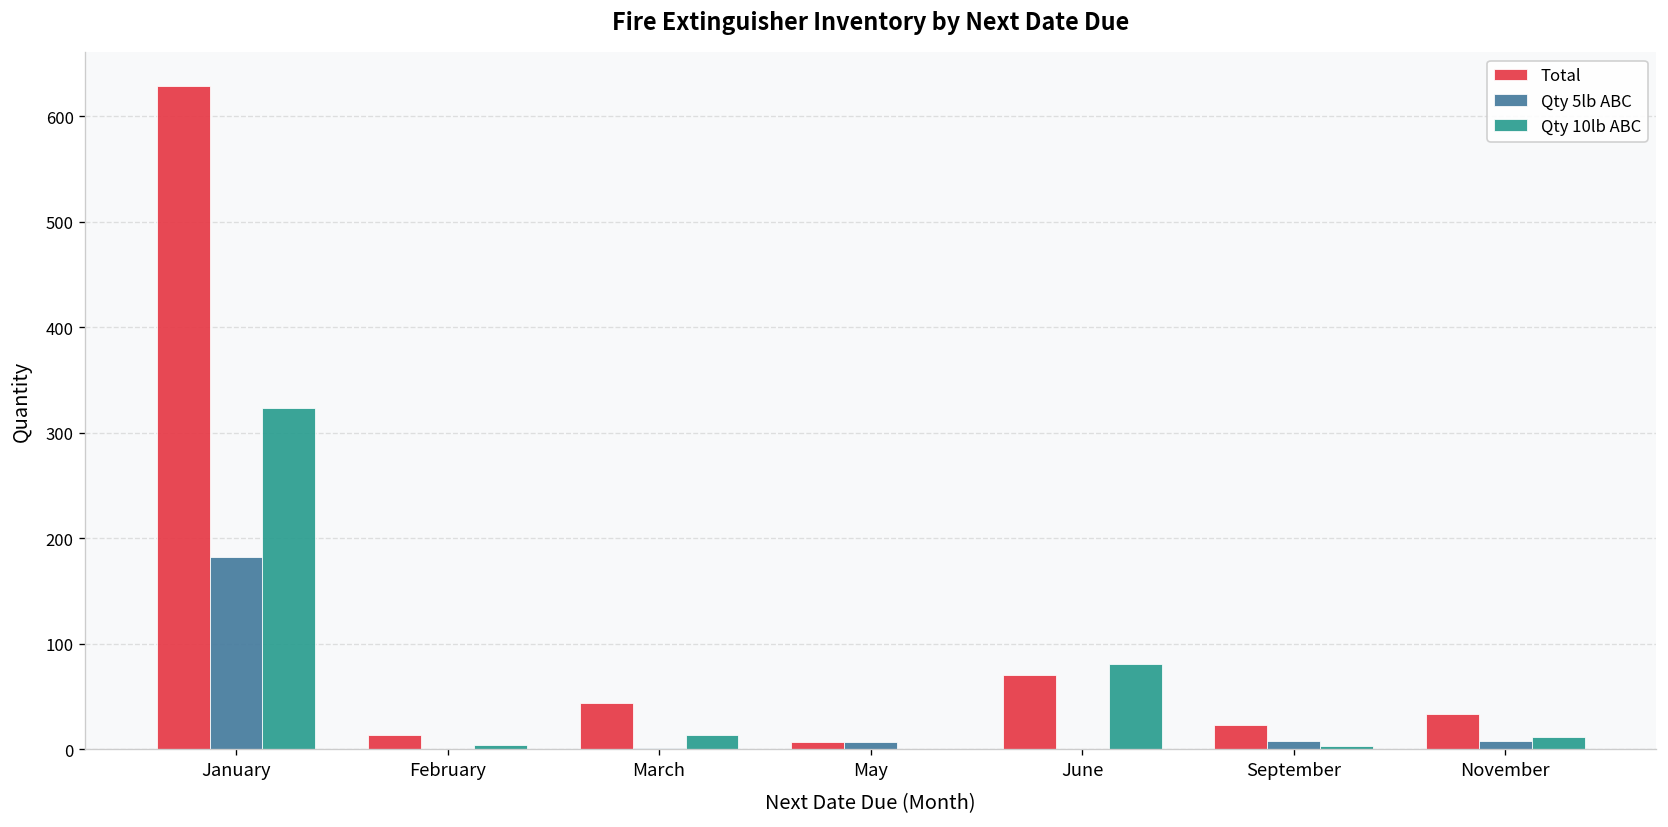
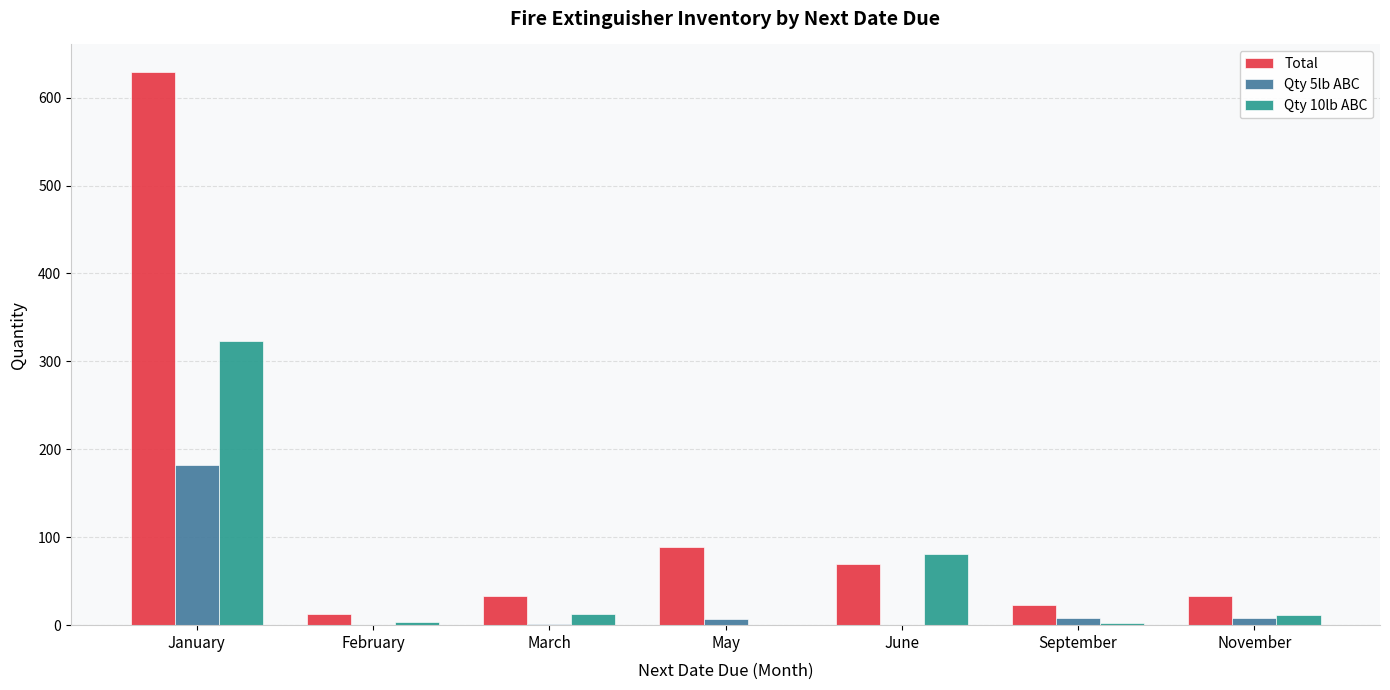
Total, March: 40 -> 30
Total, May: 10 -> 90
